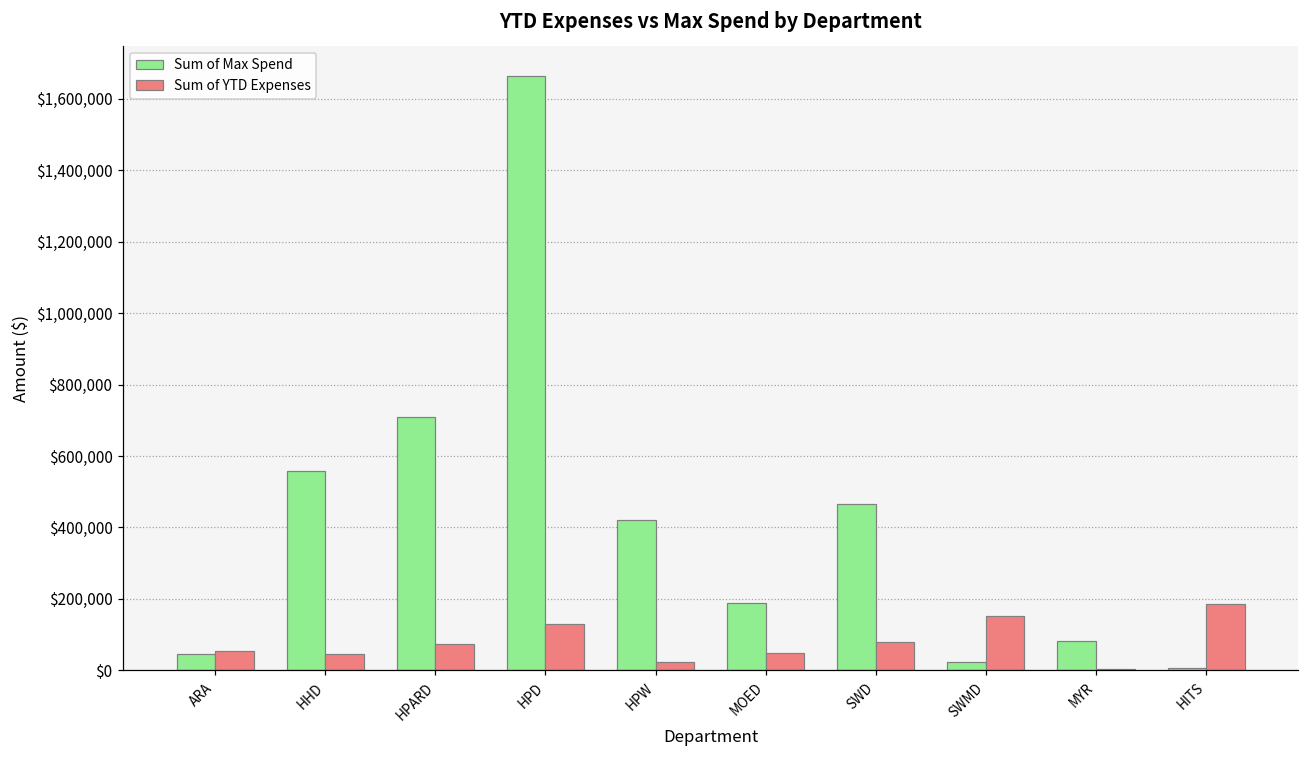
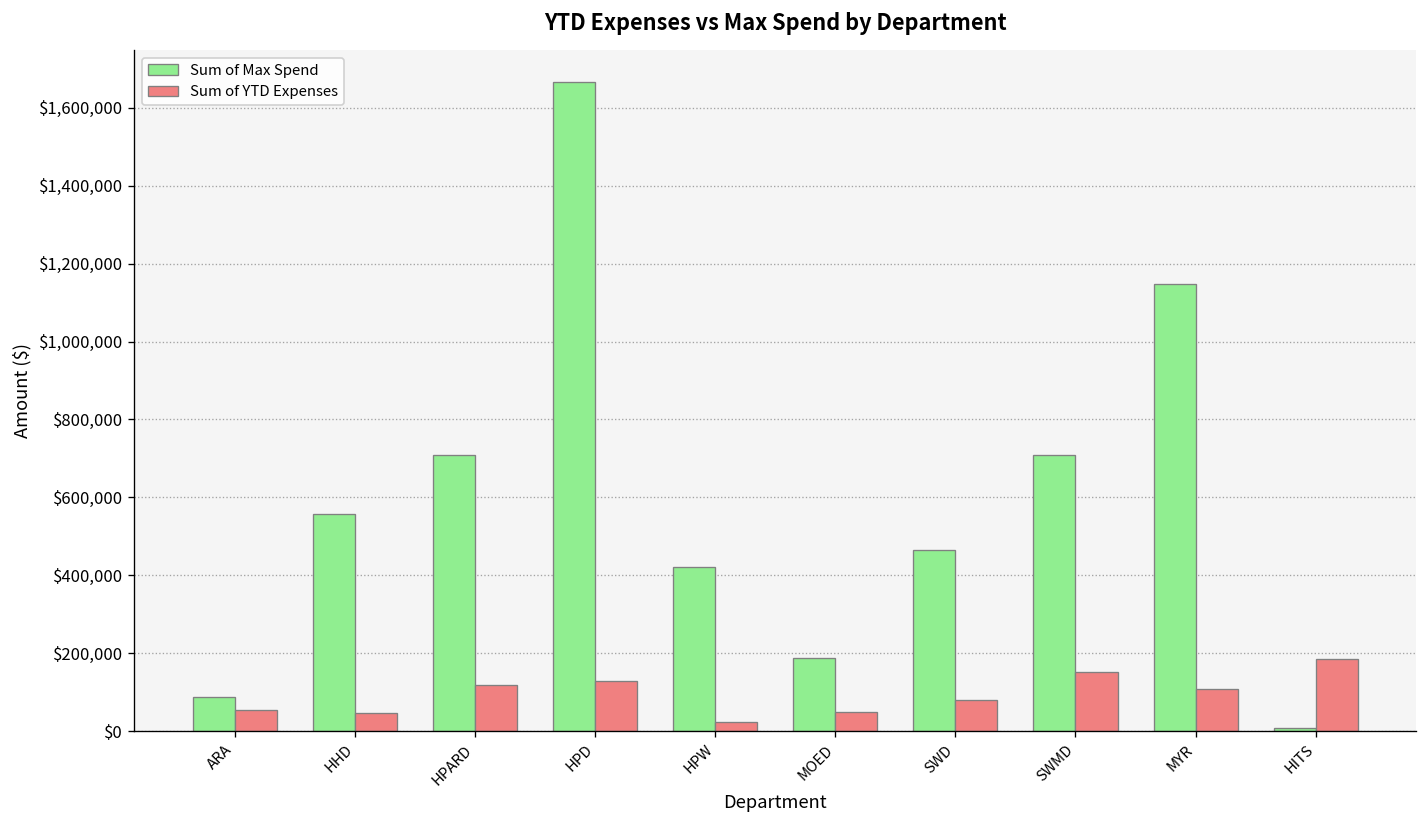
Sum of Max Spend, ARA: $40,000 -> $90,000
Sum of YTD Expenses, HPARD: $80,000 -> $120,000
Sum of Max Spend, SWMD: $20,000 -> $710,000
Sum of Max Spend, MYR: $80,000 -> $1,150,000
Sum of YTD Expenses, MYR: $10,000 -> $110,000
